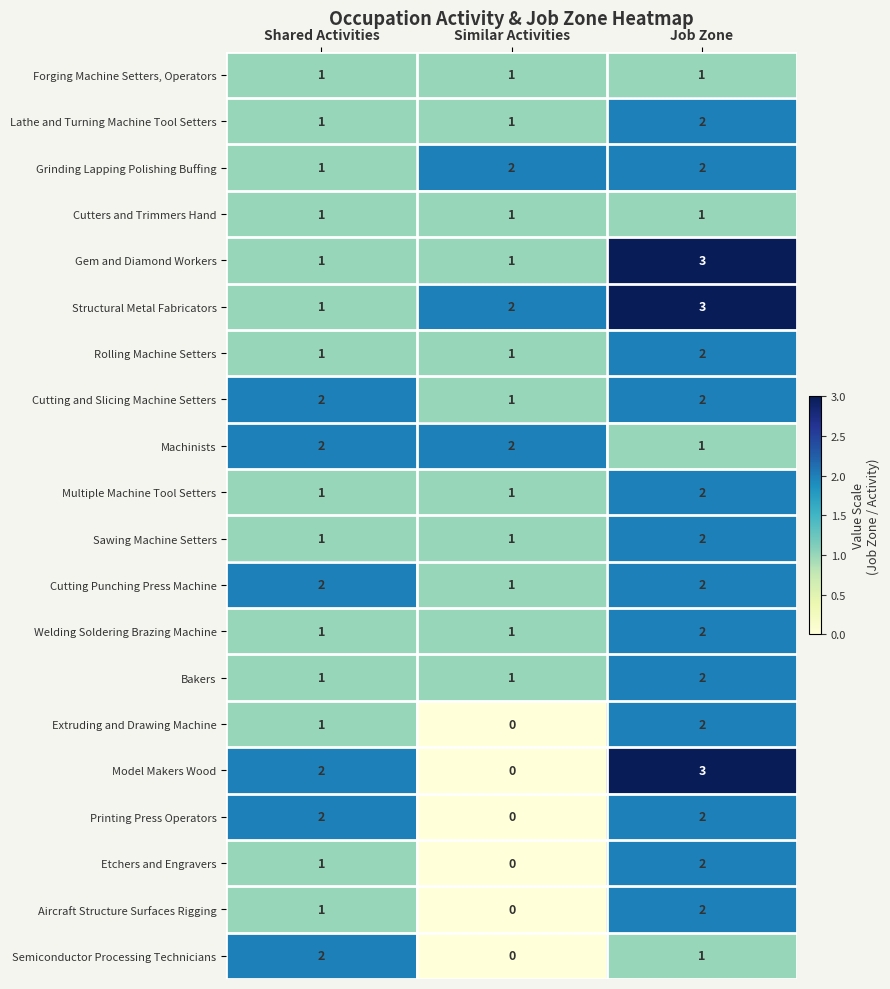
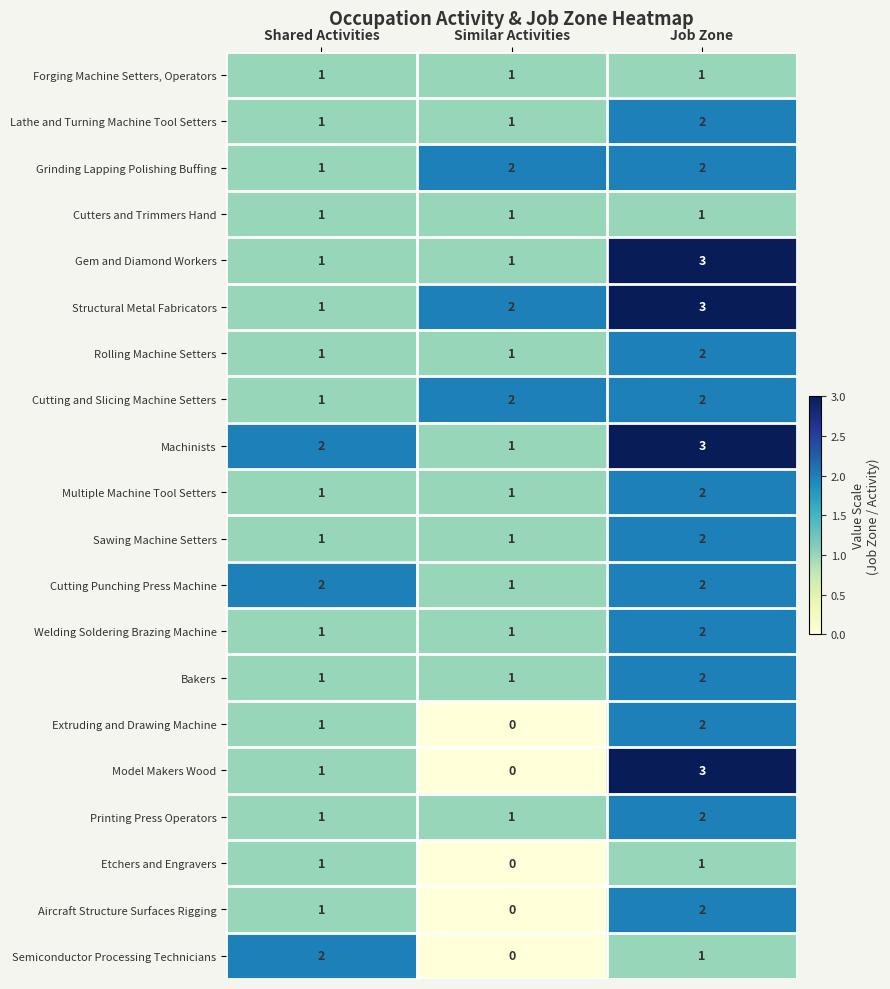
Cutting and Slicing Machine Setters, Shared Activities: 2 -> 1
Cutting and Slicing Machine Setters, Similar Activities: 1 -> 2
Machinists, Similar Activities: 2 -> 1
Machinists, Job Zone: 1 -> 3
Model Makers Wood, Shared Activities: 2 -> 1
Printing Press Operators, Shared Activities: 2 -> 1
Printing Press Operators, Similar Activities: 0 -> 1
Etchers and Engravers, Job Zone: 2 -> 1
